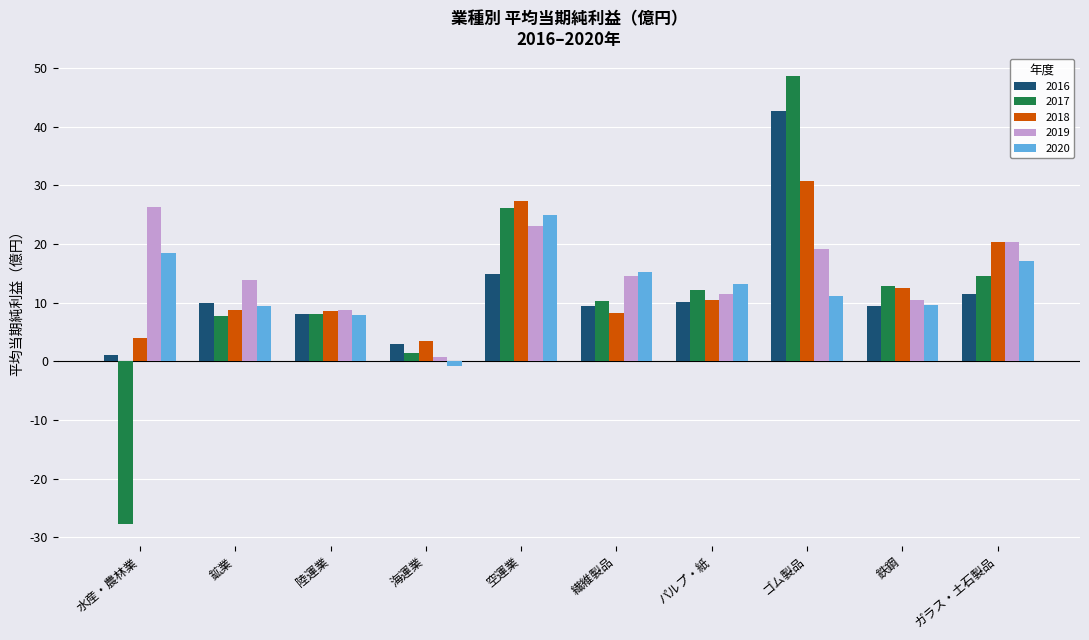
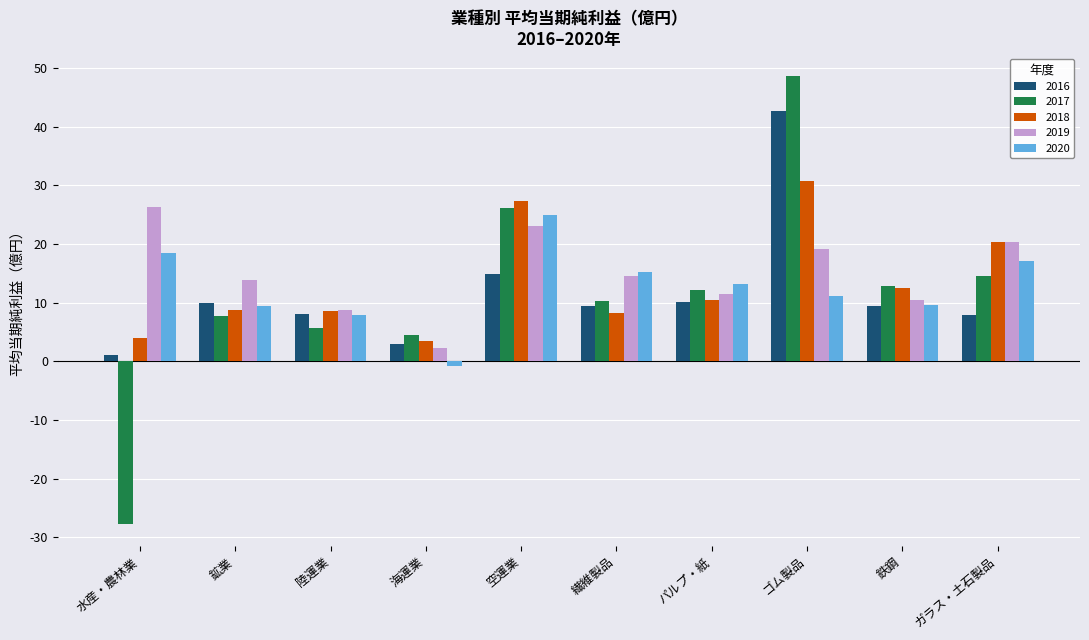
2017, 陸運業: 8 -> 6
2017, 海運業: 1 -> 4
2019, 海運業: 1 -> 2
2016, ガラス・土石製品: 11 -> 8
